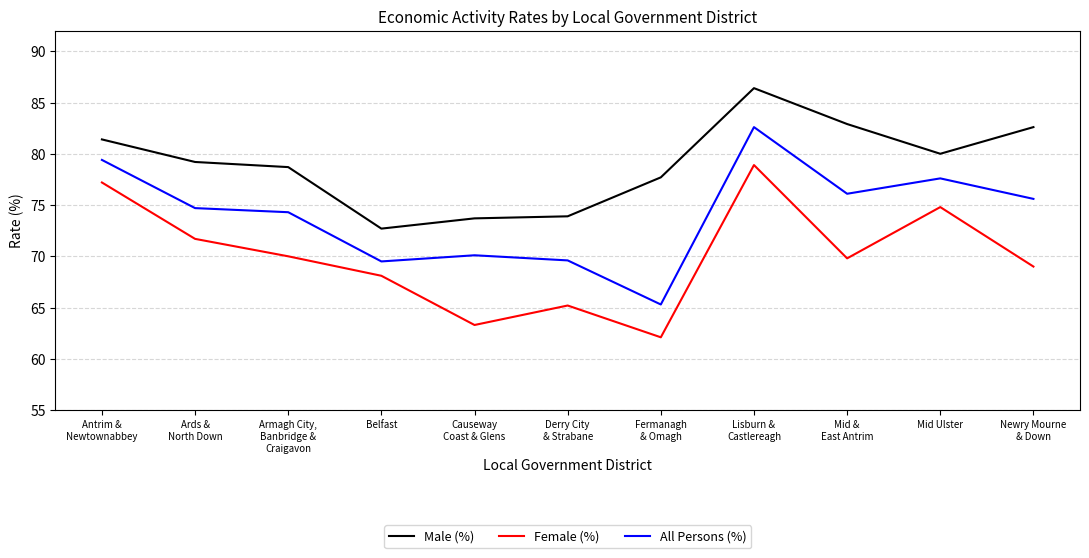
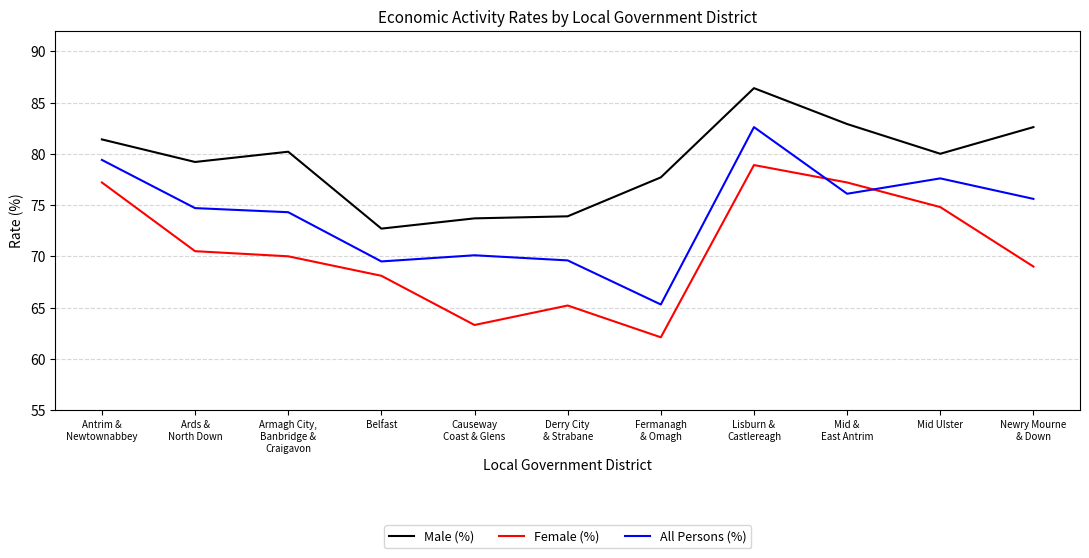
Female (%), Ards & North Down: 71.7 -> 70.5
Male (%), Armagh City, Banbridge & Craigavon: 78.7 -> 80.2
Female (%), Mid & East Antrim: 69.8 -> 77.2
